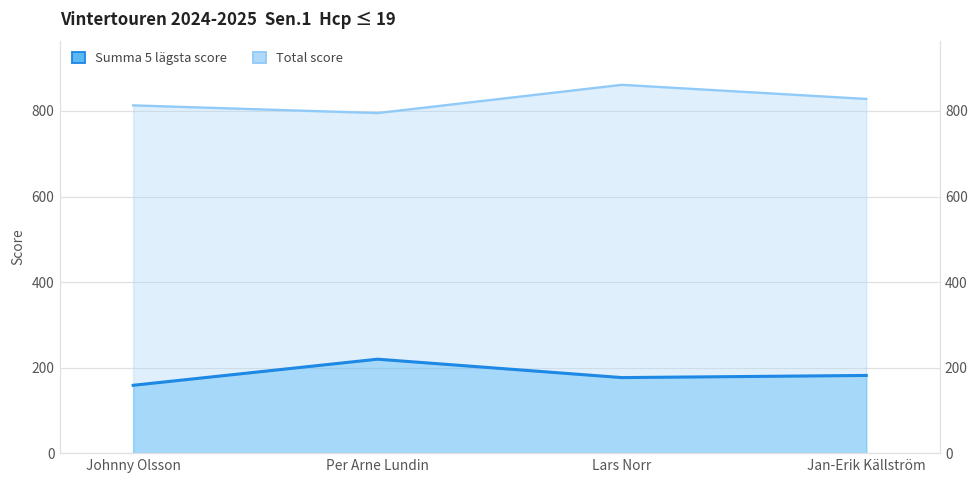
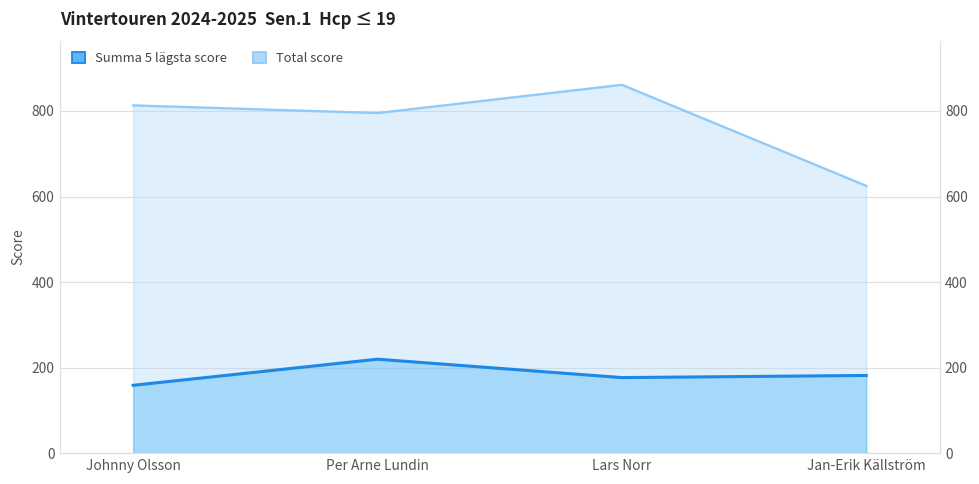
Total score, Jan-Erik Källström: 830 -> 630
